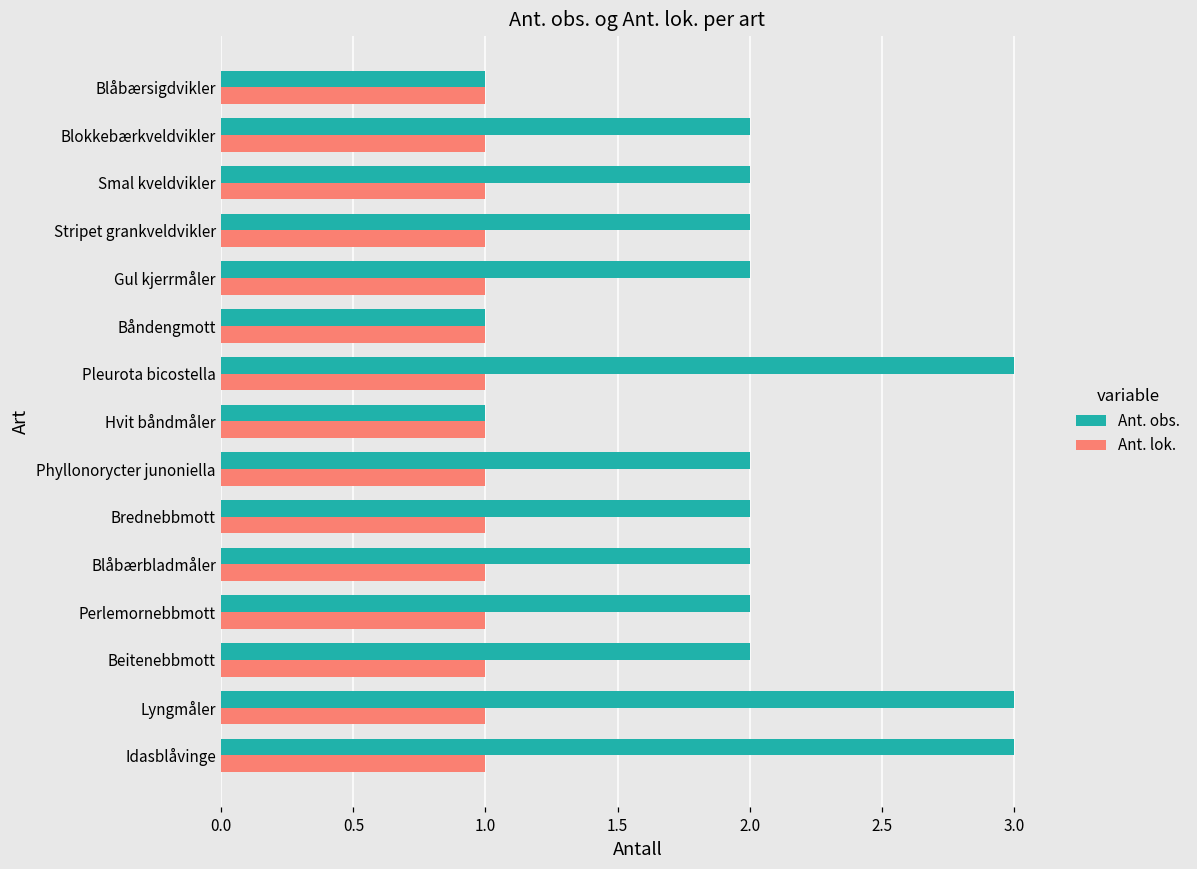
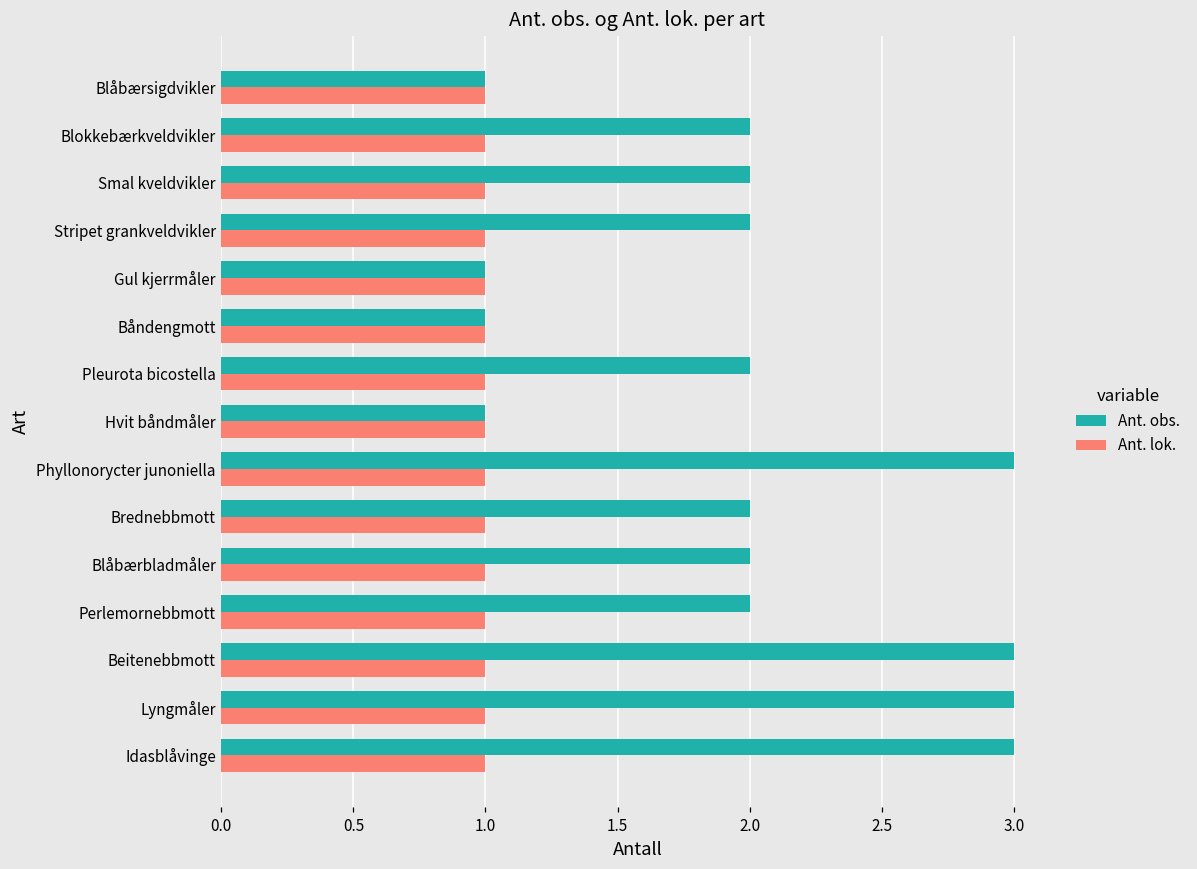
Ant. obs., Gul kjerrmåler: 2 -> 1
Ant. obs., Pleurota bicostella: 3 -> 2
Ant. obs., Phyllonorycter junoniella: 2 -> 3
Ant. obs., Beitenebbmott: 2 -> 3
